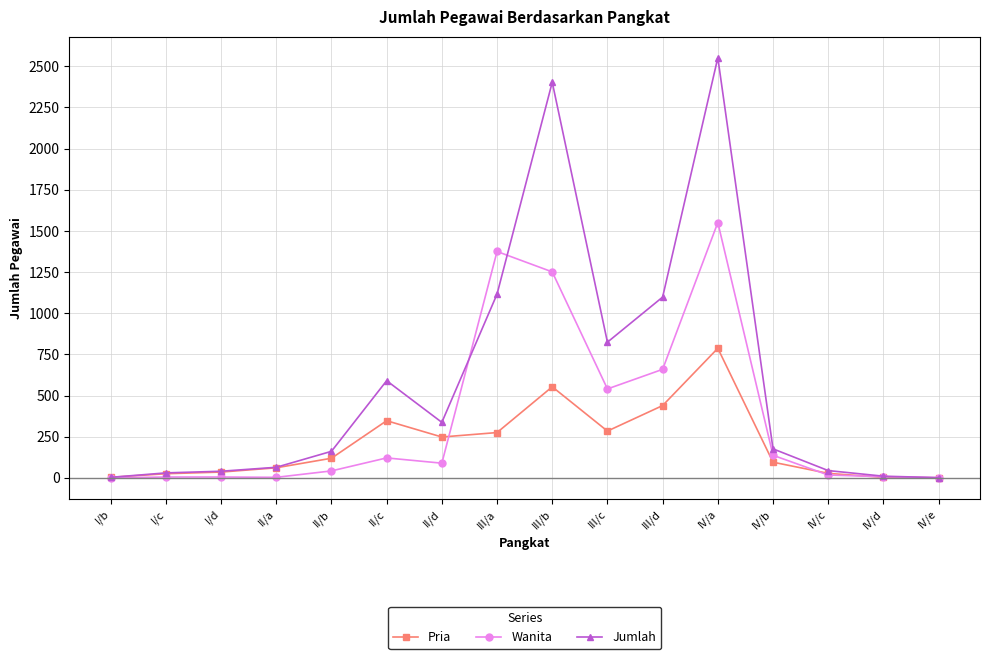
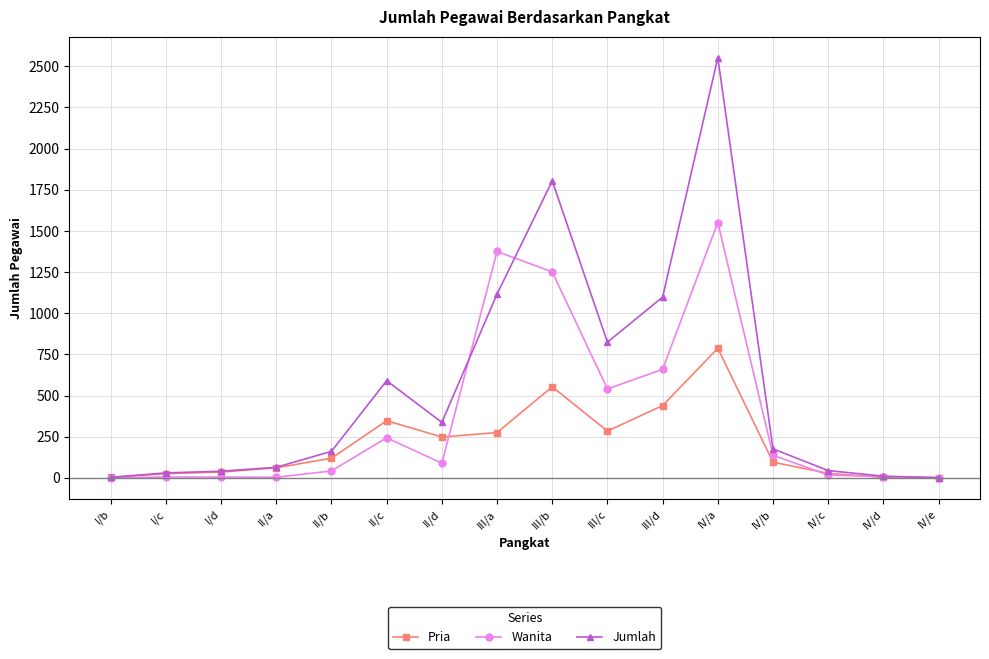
Wanita, II/c: 120 -> 240
Jumlah, III/b: 2400 -> 1800
